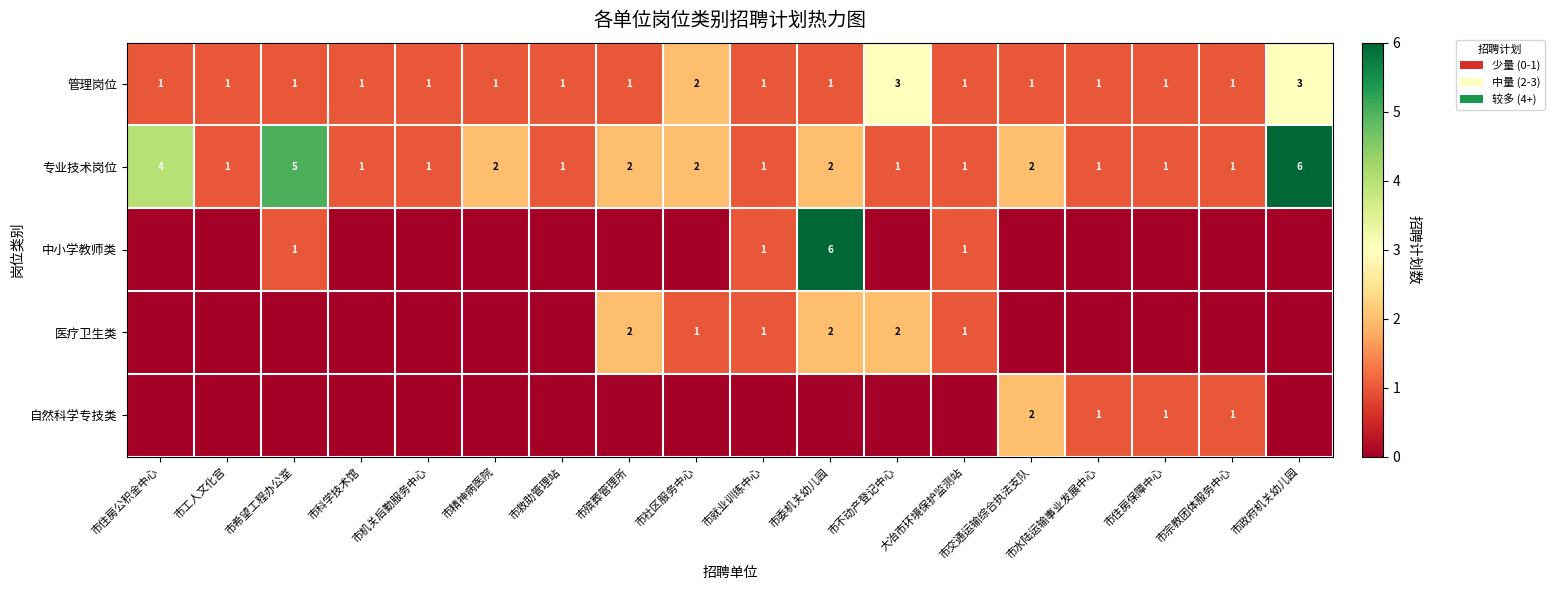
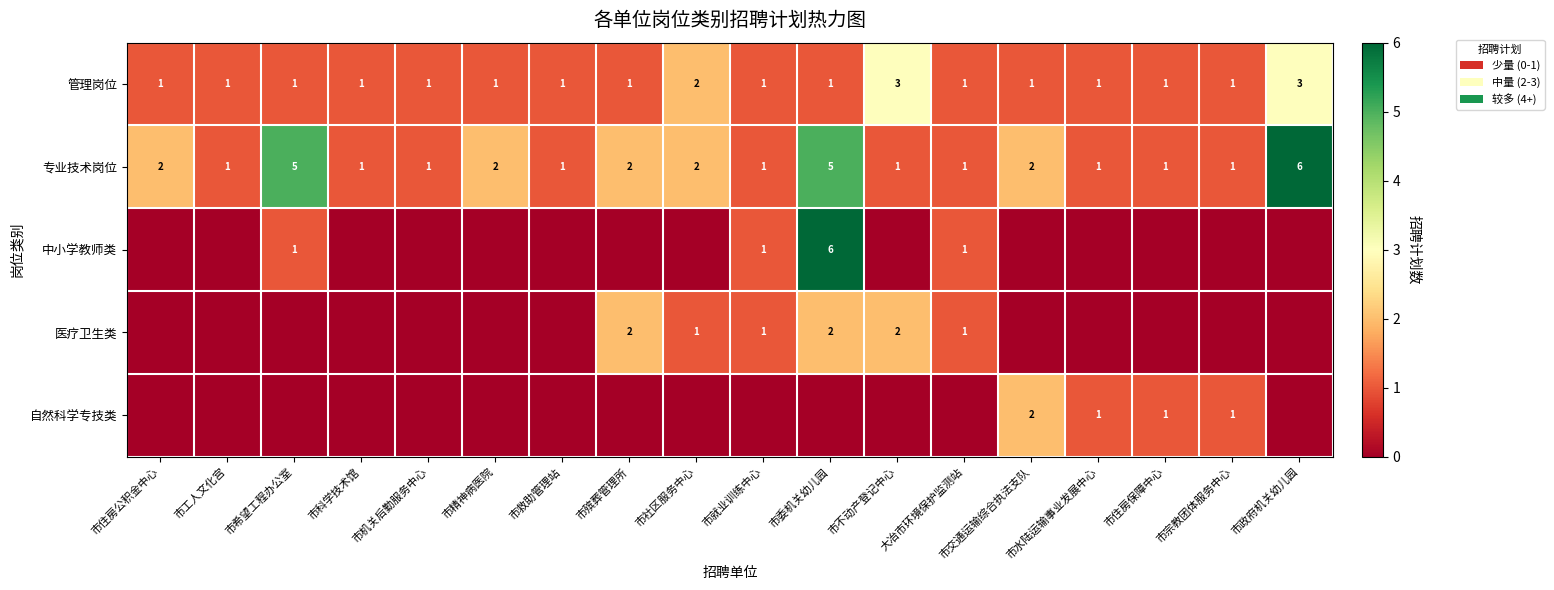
专业技术岗位, 市住房公积金中心: 4 -> 2
专业技术岗位, 市委机关幼儿园: 2 -> 5
